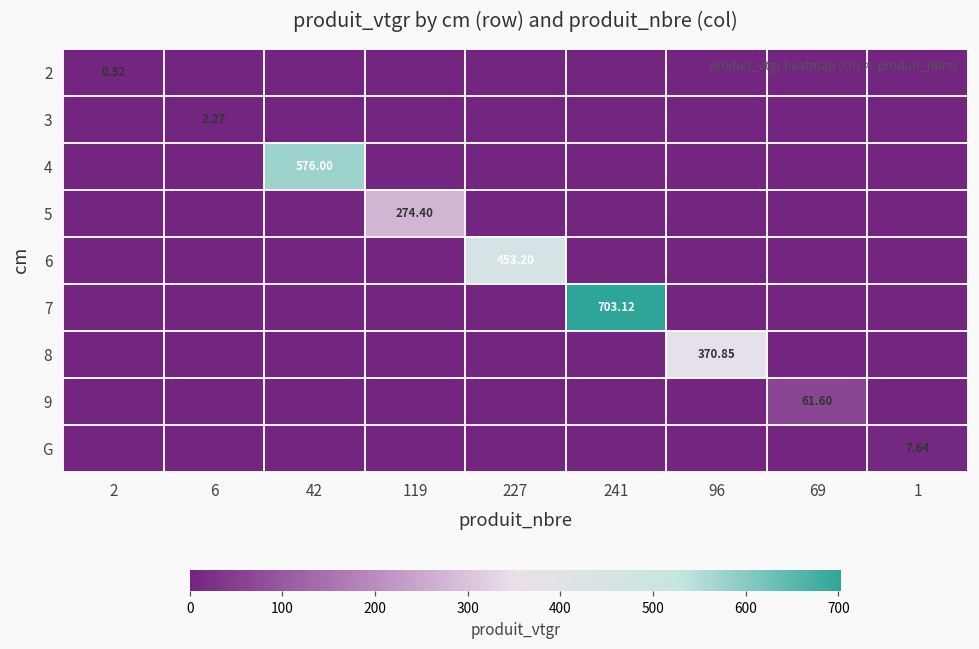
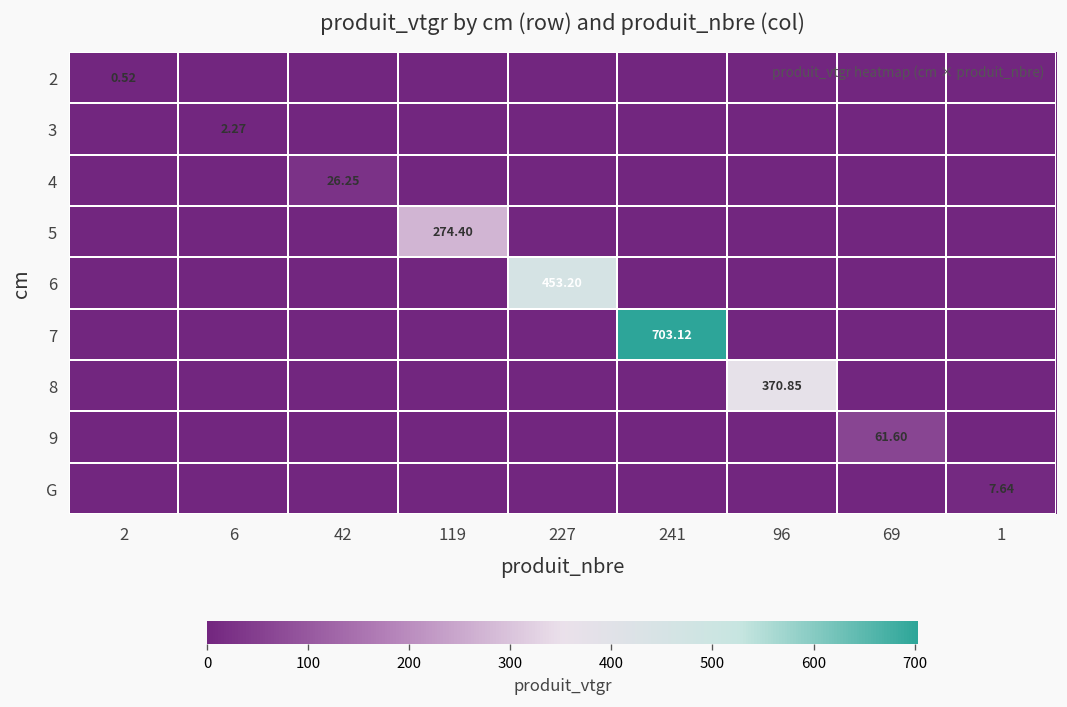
4, 42: 576.00 -> 26.25
